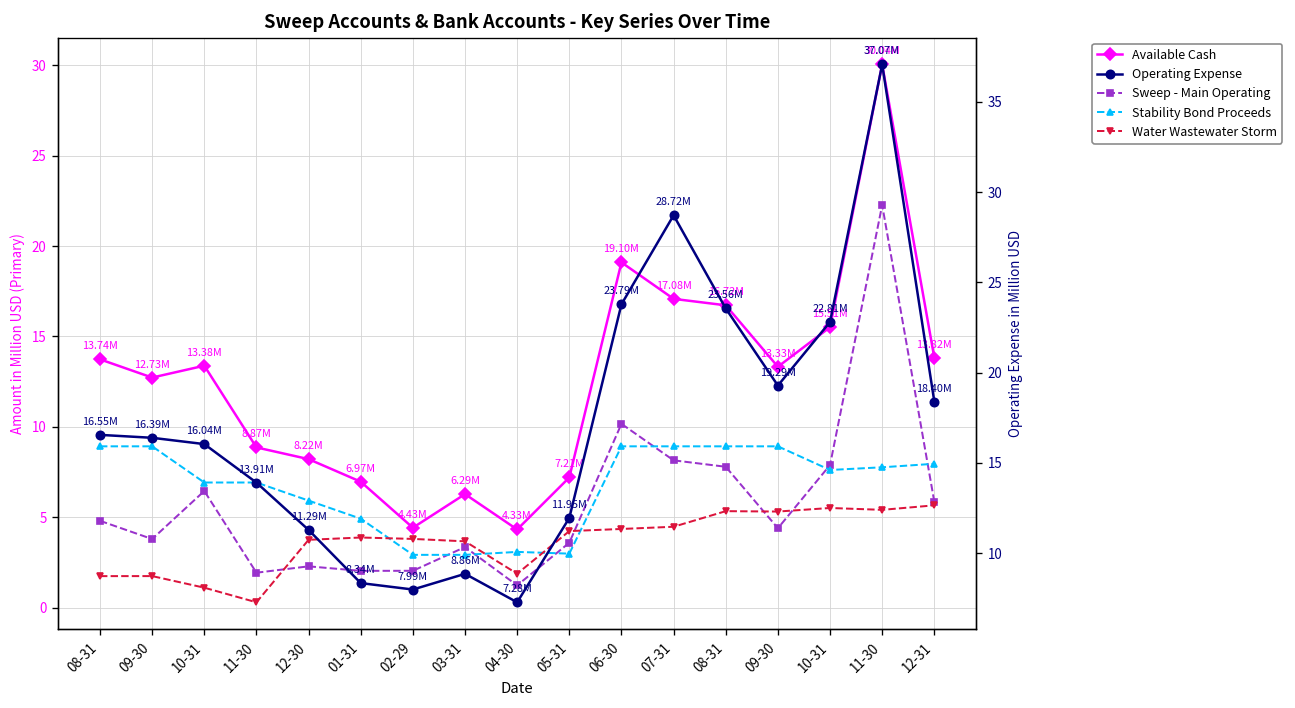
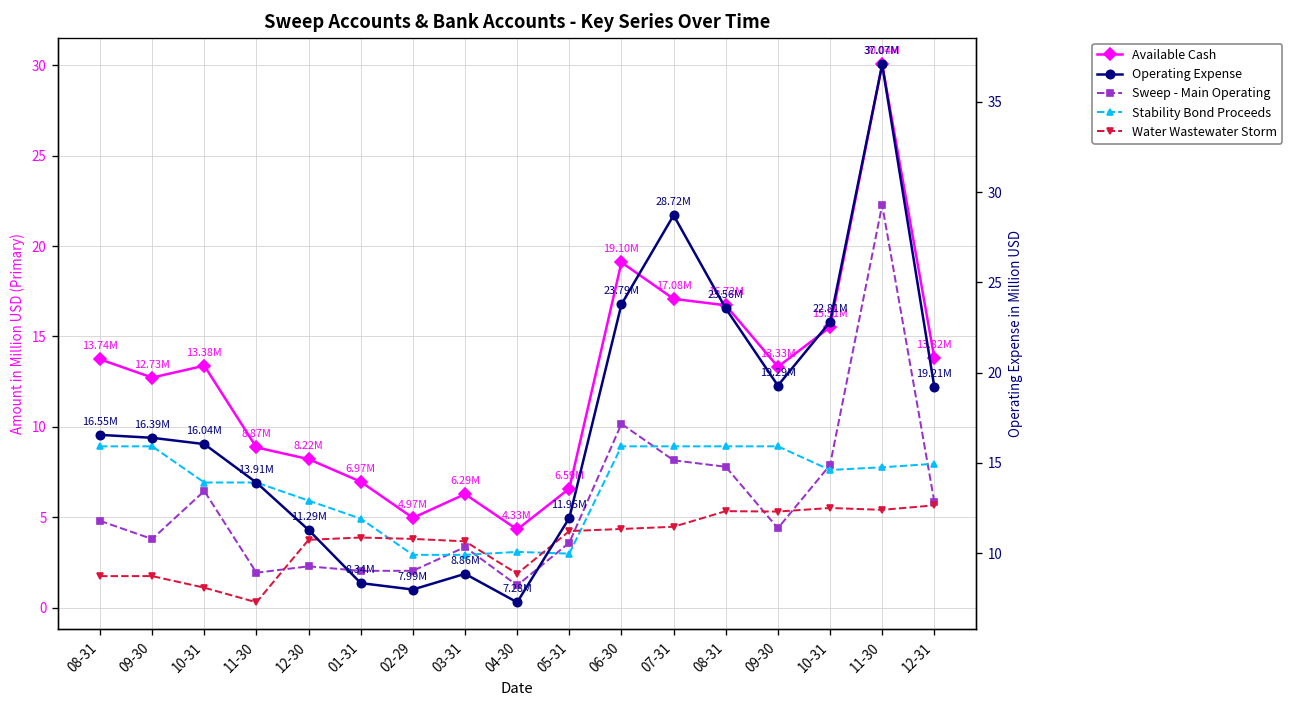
Available Cash, 02-29: 4.43M -> 4.97M
Available Cash, 05-31: 7.21M -> 6.59M
Operating Expense, 12-31: 18.40M -> 19.21M
